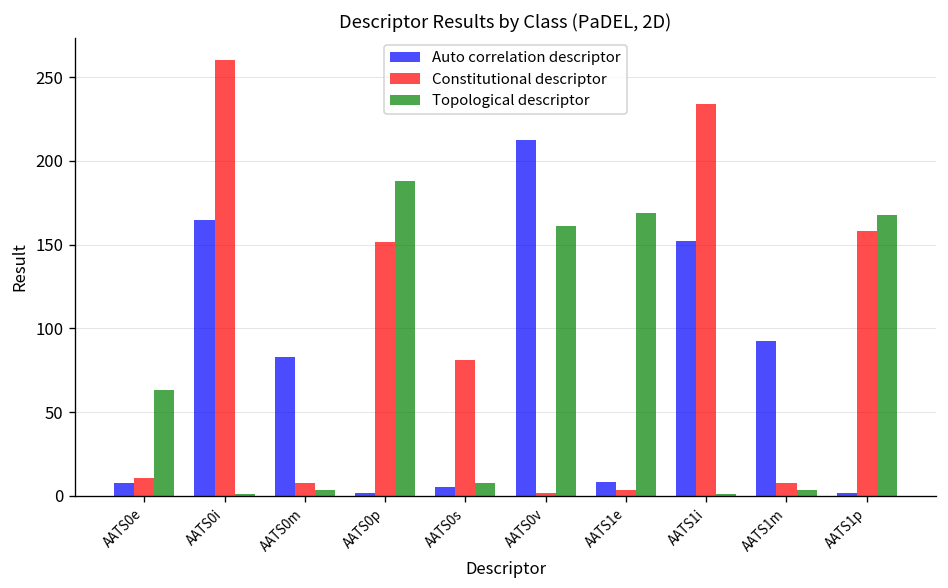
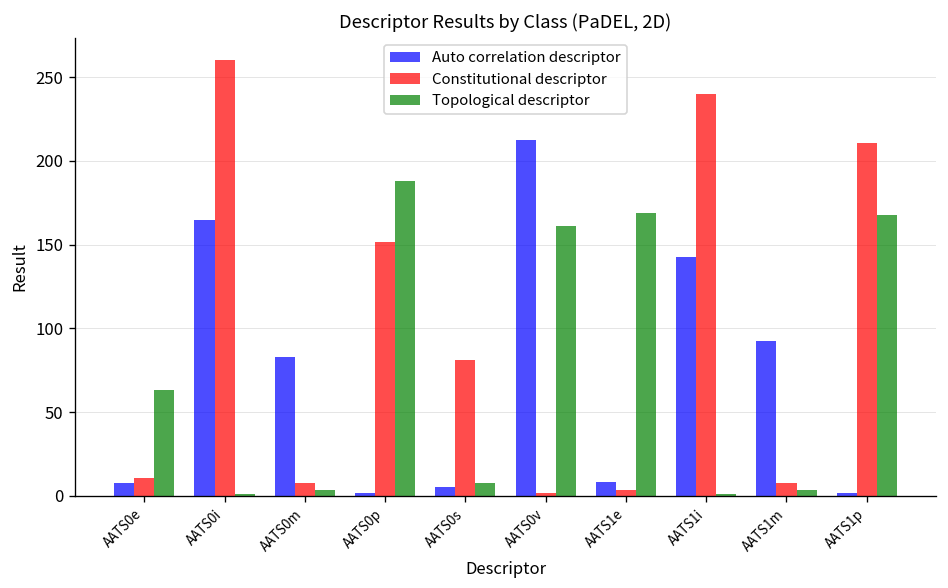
Auto correlation descriptor, AATS1i: 152 -> 142
Constitutional descriptor, AATS1i: 234 -> 240
Constitutional descriptor, AATS1p: 158 -> 211
